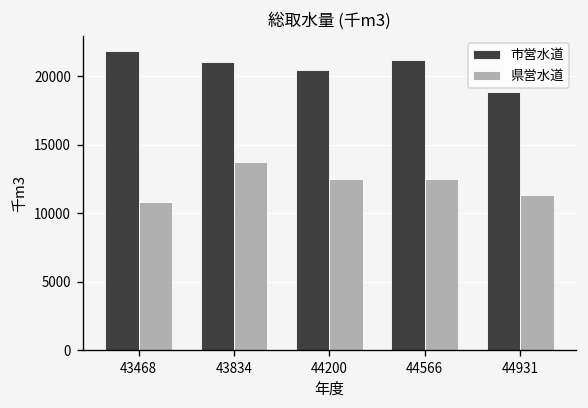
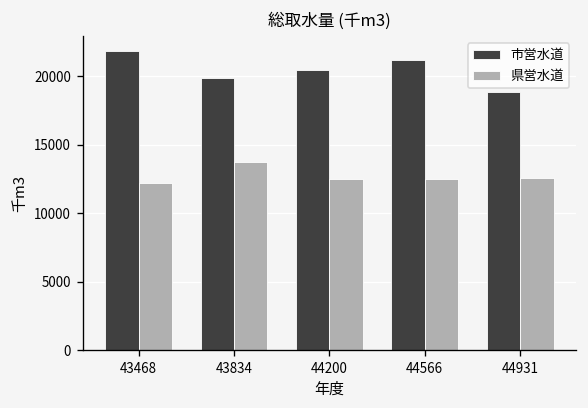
県営水道, 43468: 10800 -> 12200
市営水道, 43834: 21000 -> 19800
県営水道, 44931: 11300 -> 12500
